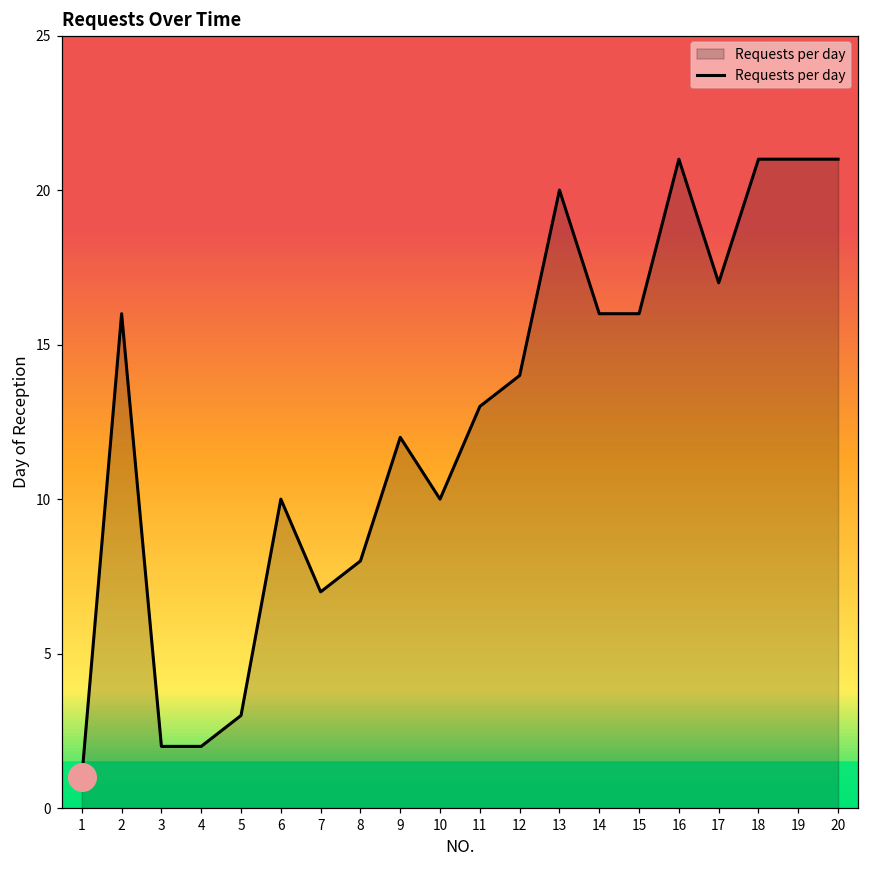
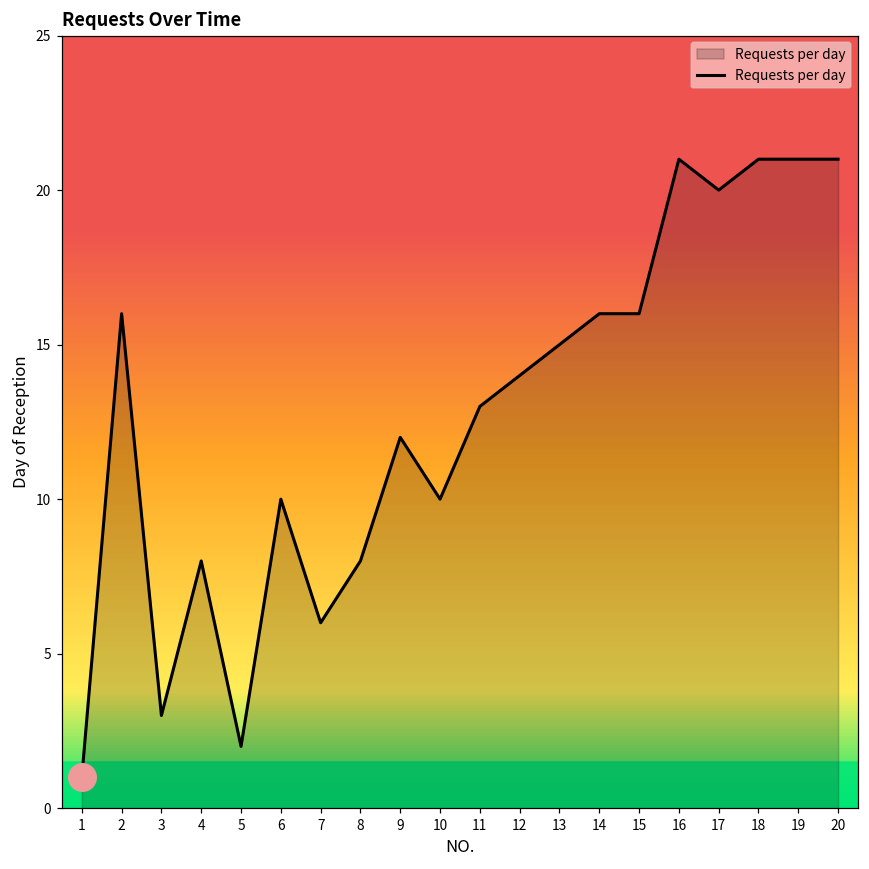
Requests per day, 3: 2 -> 3
Requests per day, 4: 2 -> 8
Requests per day, 5: 3 -> 2
Requests per day, 7: 7 -> 6
Requests per day, 13: 20 -> 15
Requests per day, 17: 17 -> 20
